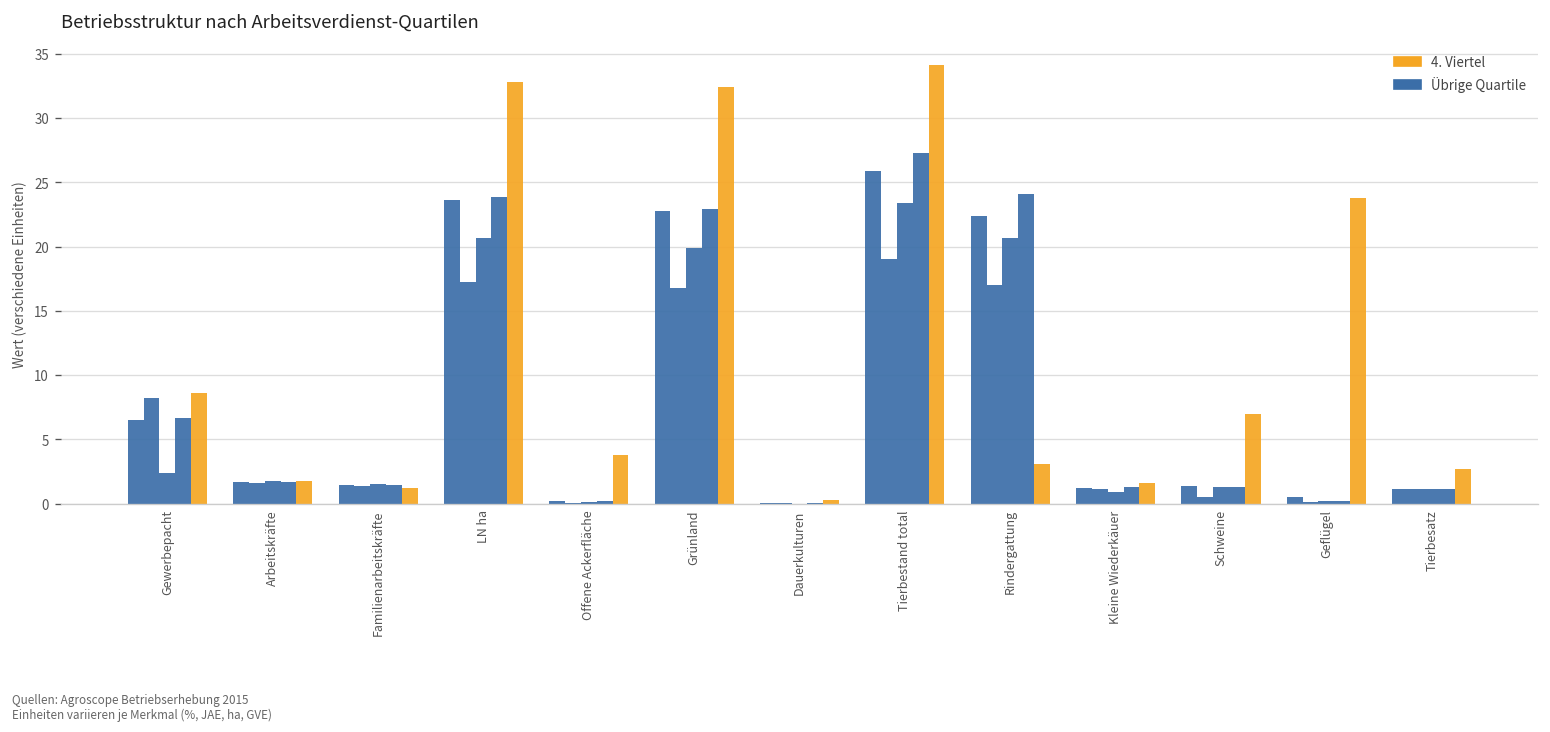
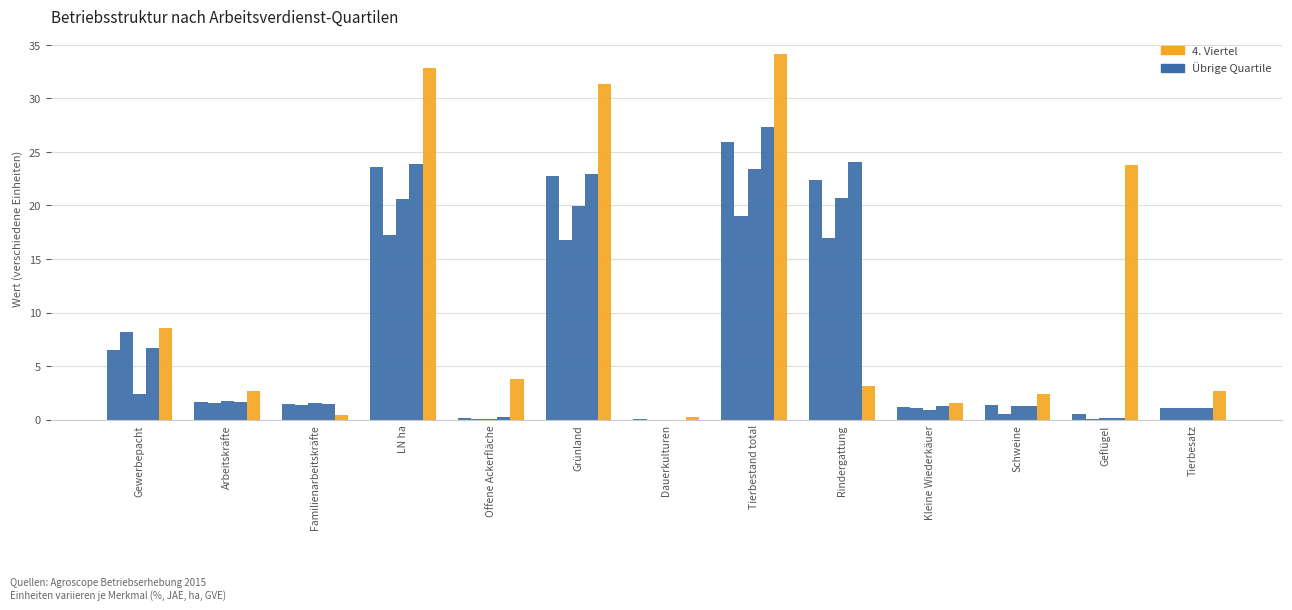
4. Viertel, Arbeitskräfte: 1.7 -> 2.7
4. Viertel, Familienarbeitskräfte: 1.2 -> 0.5
4. Viertel, Grünland: 32.4 -> 31.4
4. Viertel, Schweine: 7.0 -> 2.4
